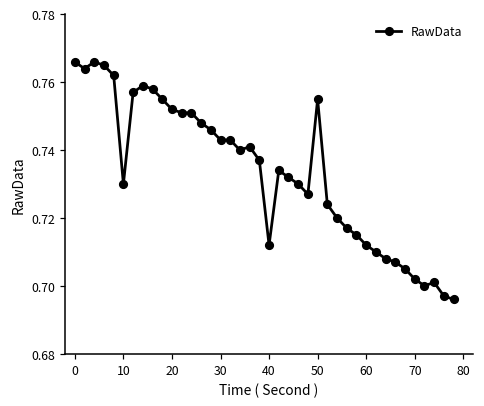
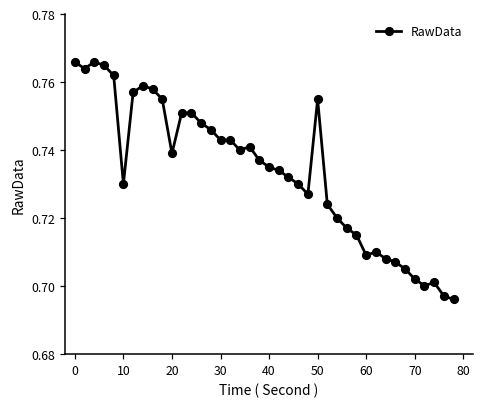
20: 0.752 -> 0.739
40: 0.712 -> 0.735
60: 0.712 -> 0.709
